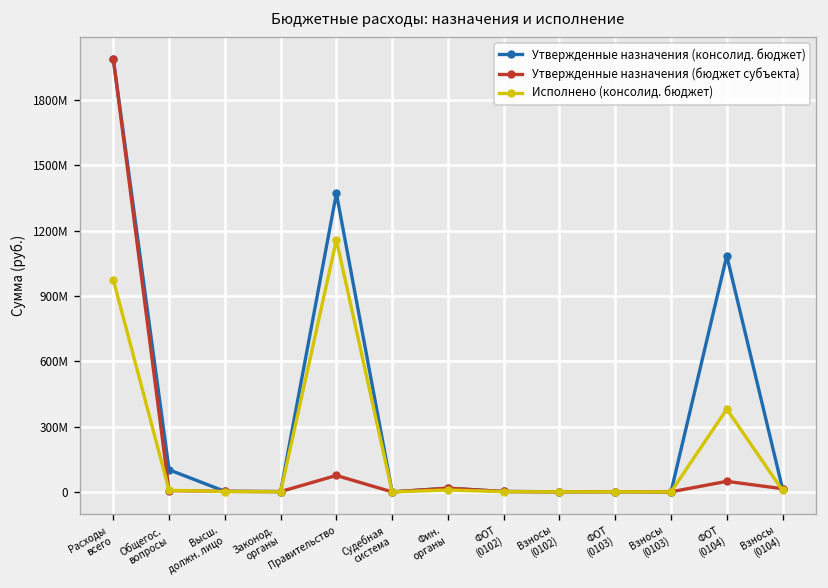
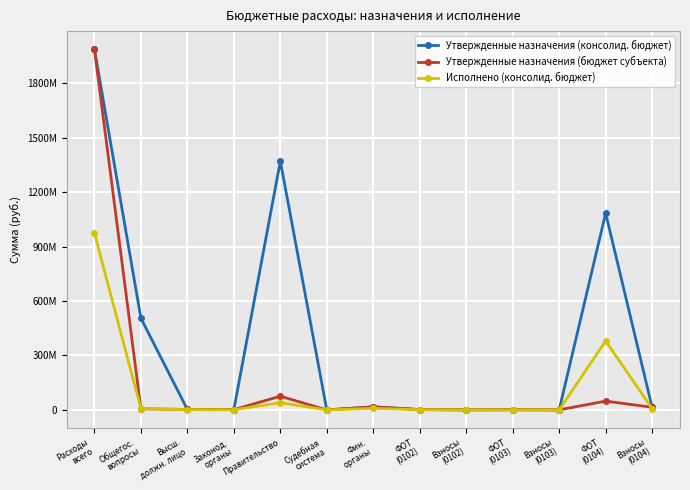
Утвержденные назначения (консолид. бюджет), Общегос. вопросы: 100000000 -> 510000000
Исполнено (консолид. бюджет), Правительство: 1160000000 -> 40000000
